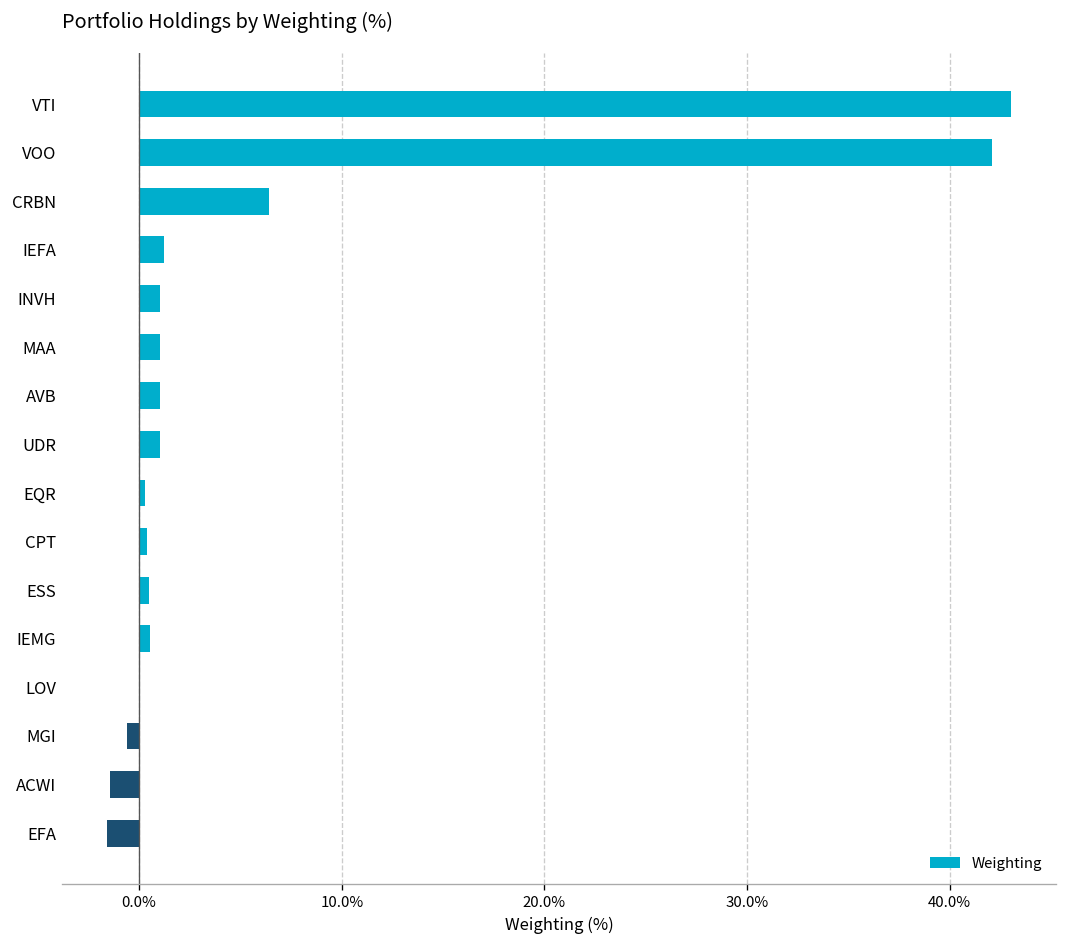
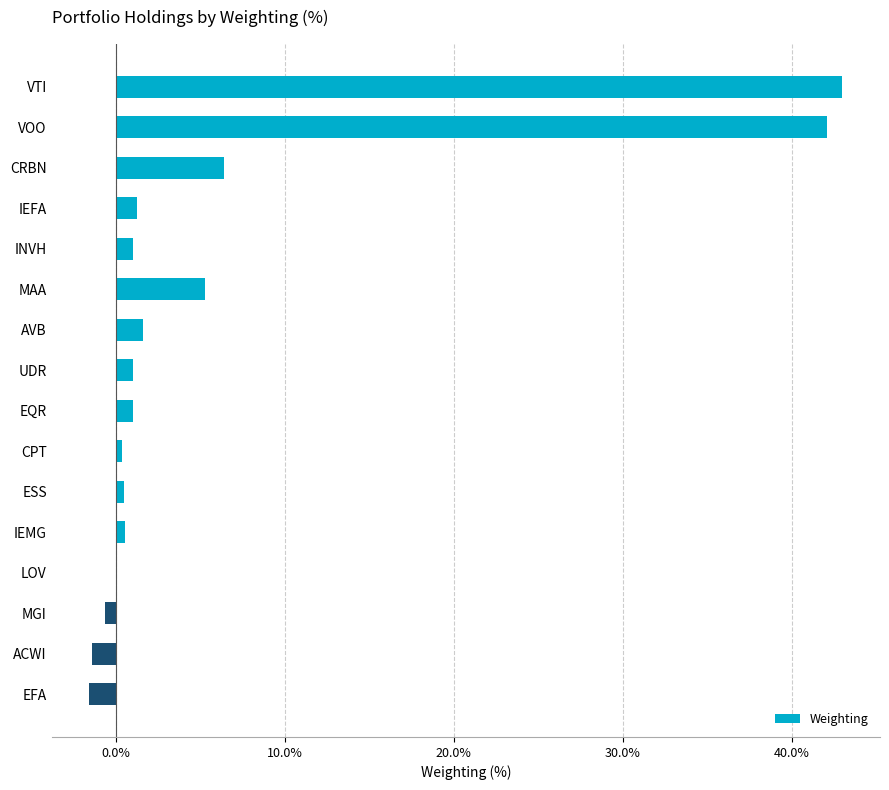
MAA: 1.0% -> 5.3%
AVB: 1.0% -> 1.6%
EQR: 0.3% -> 1.0%
